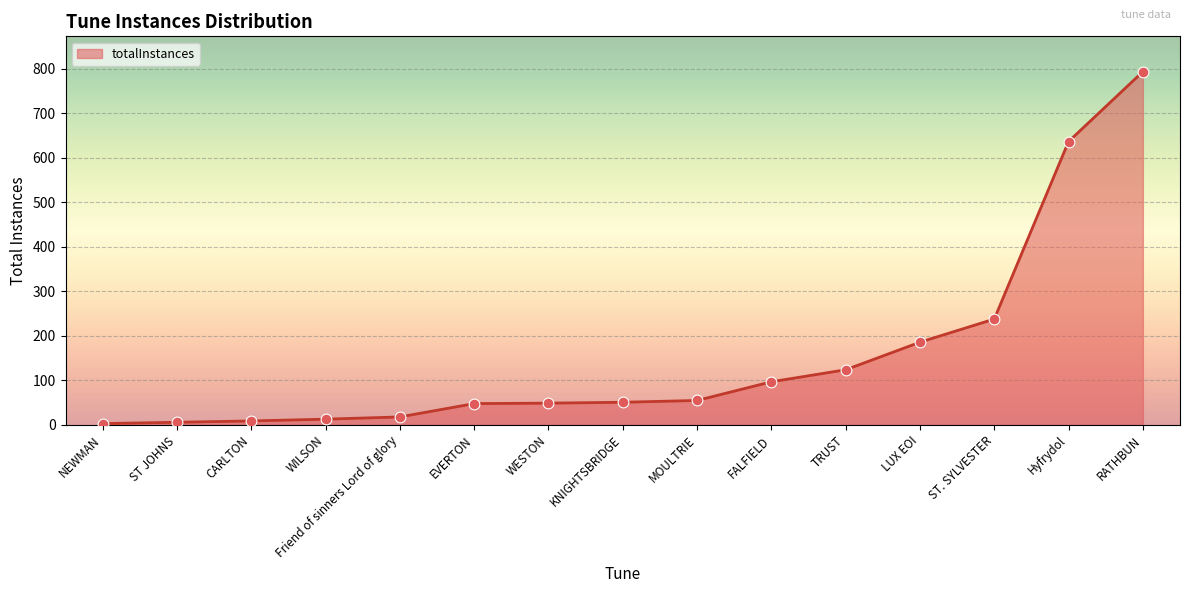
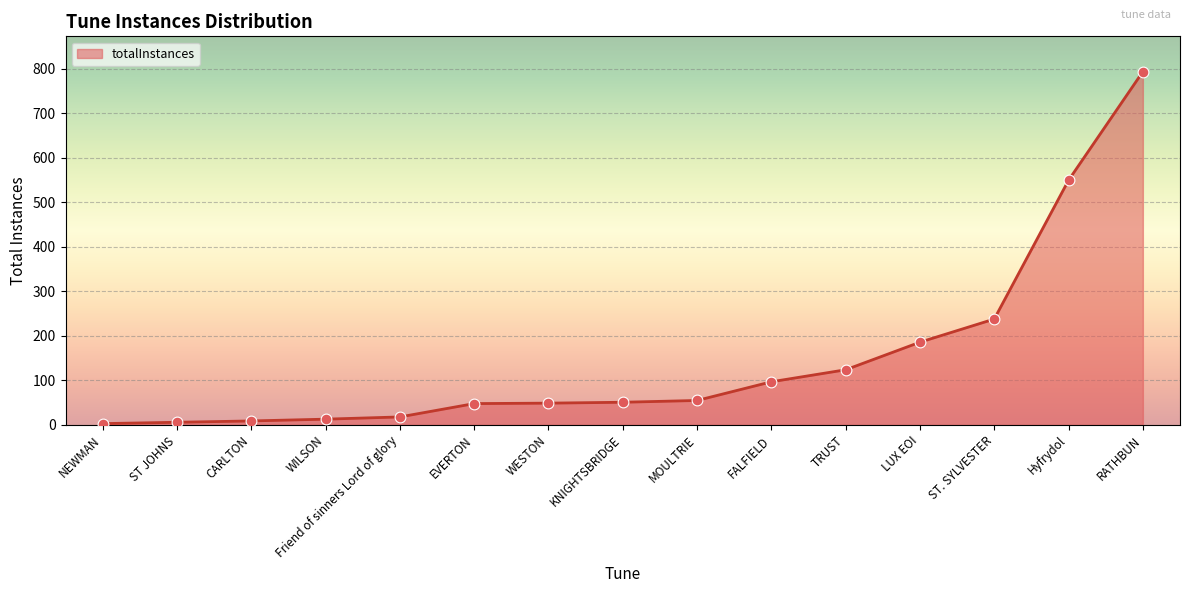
Hyfrydol: 640 -> 550
